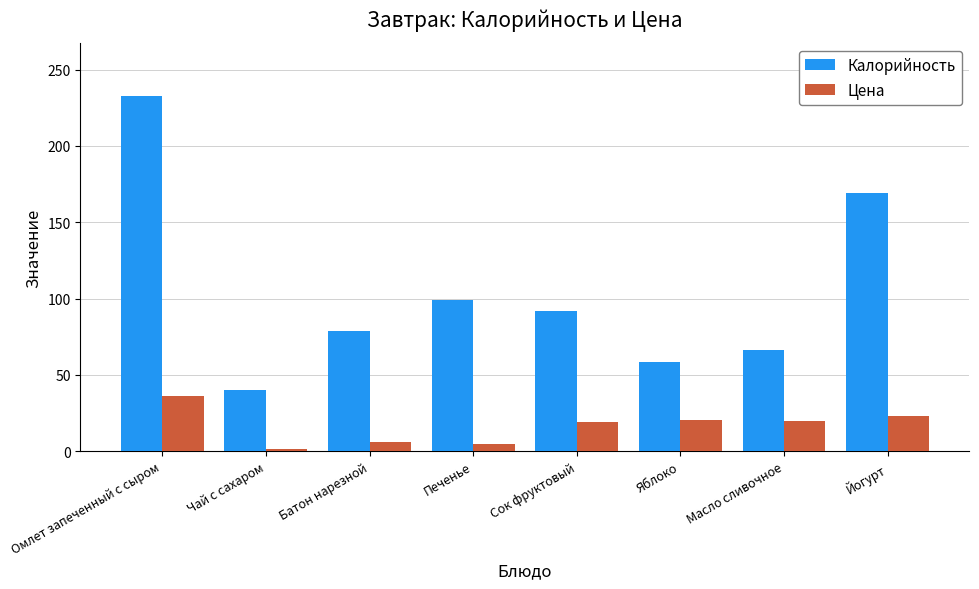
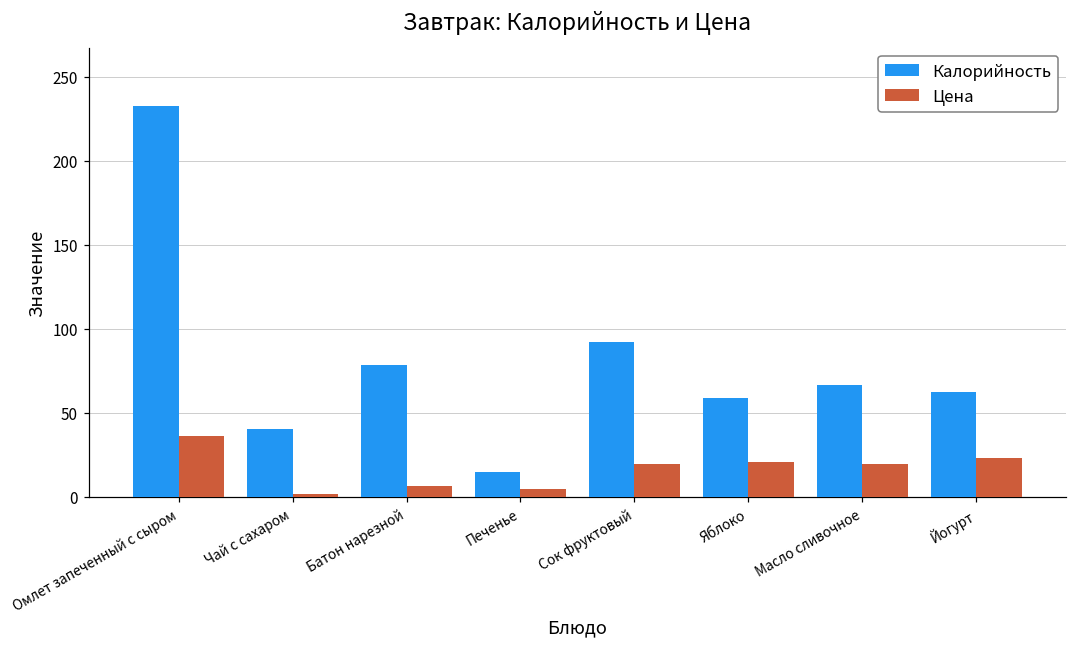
Калорийность, Печенье: 99 -> 15
Калорийность, Йогурт: 169 -> 62
